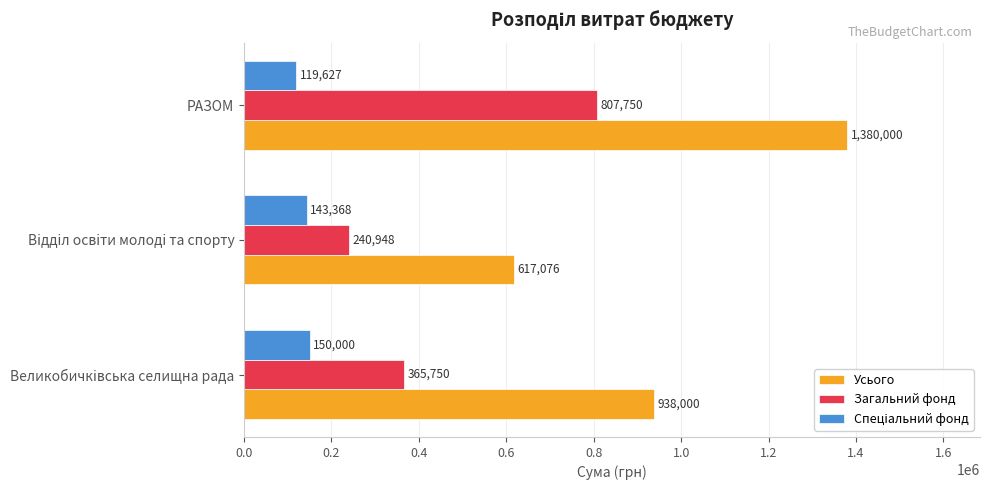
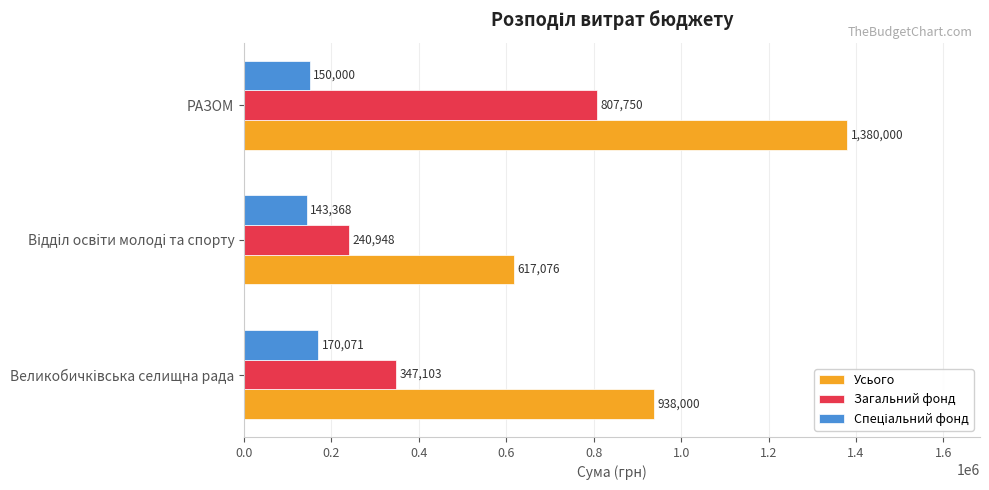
Спеціальний фонд, РАЗОМ: 119,627 -> 150,000
Спеціальний фонд, Великобичківська селищна рада: 150,000 -> 170,071
Загальний фонд, Великобичківська селищна рада: 365,750 -> 347,103
